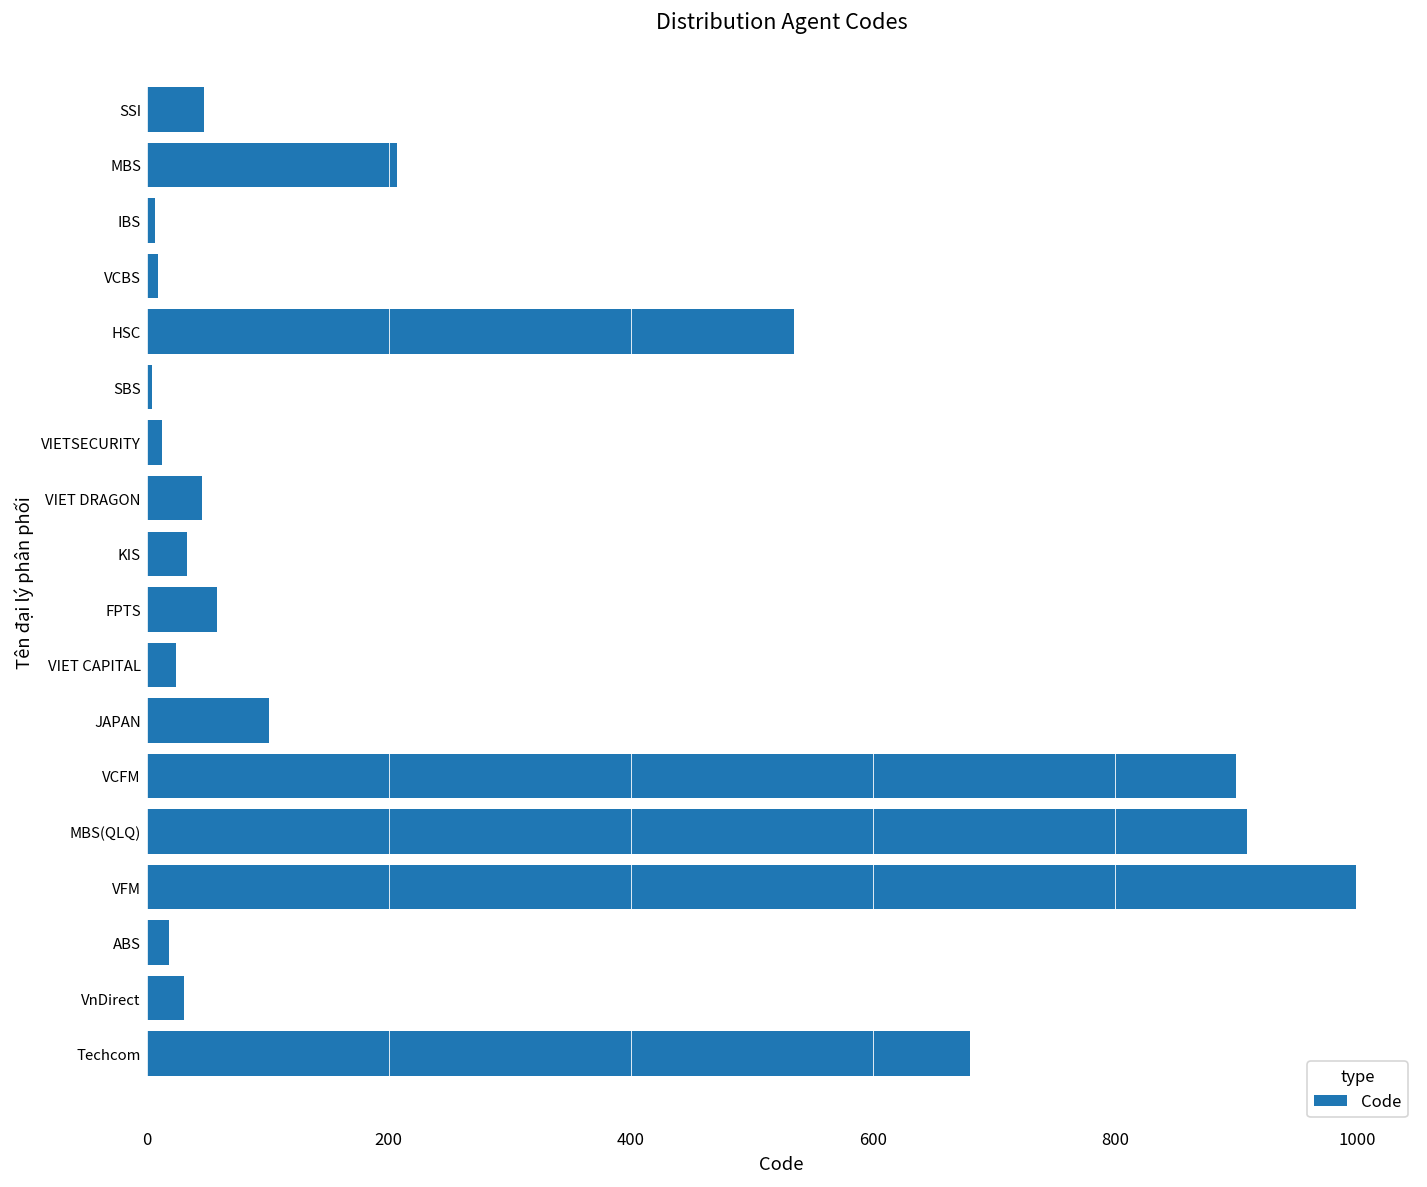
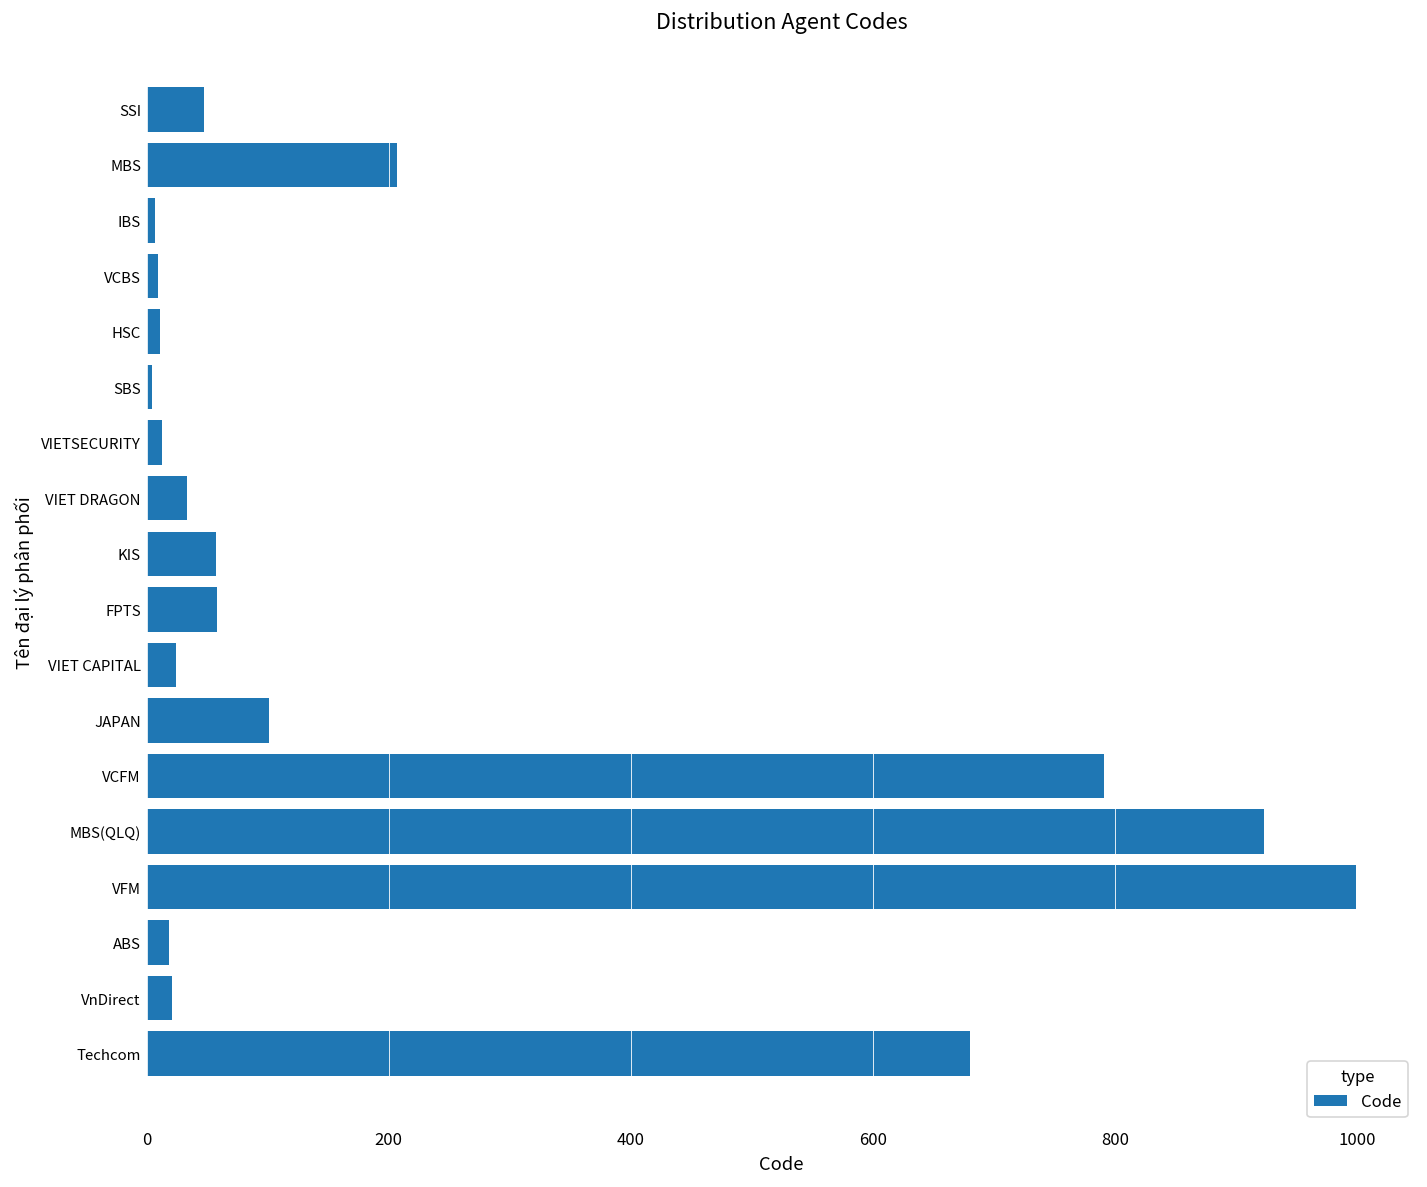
HSC: 535 -> 11
VIET DRAGON: 46 -> 33
KIS: 33 -> 57
VCFM: 900 -> 791
MBS(QLQ): 909 -> 923
VnDirect: 31 -> 21
